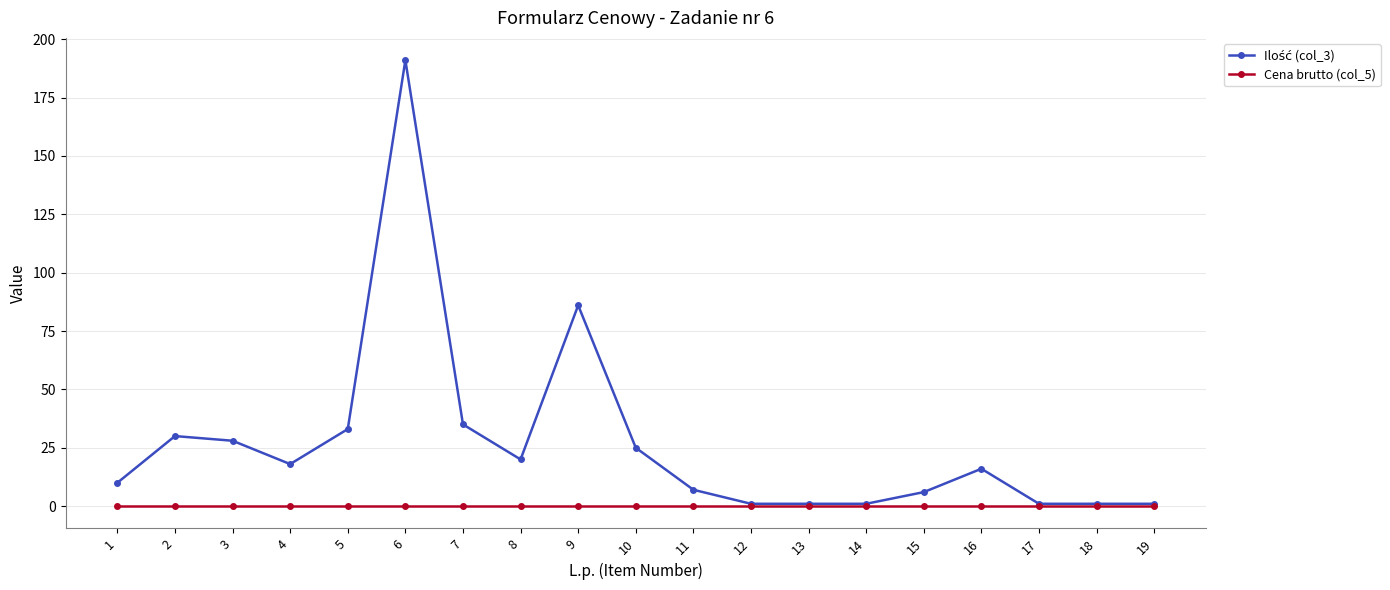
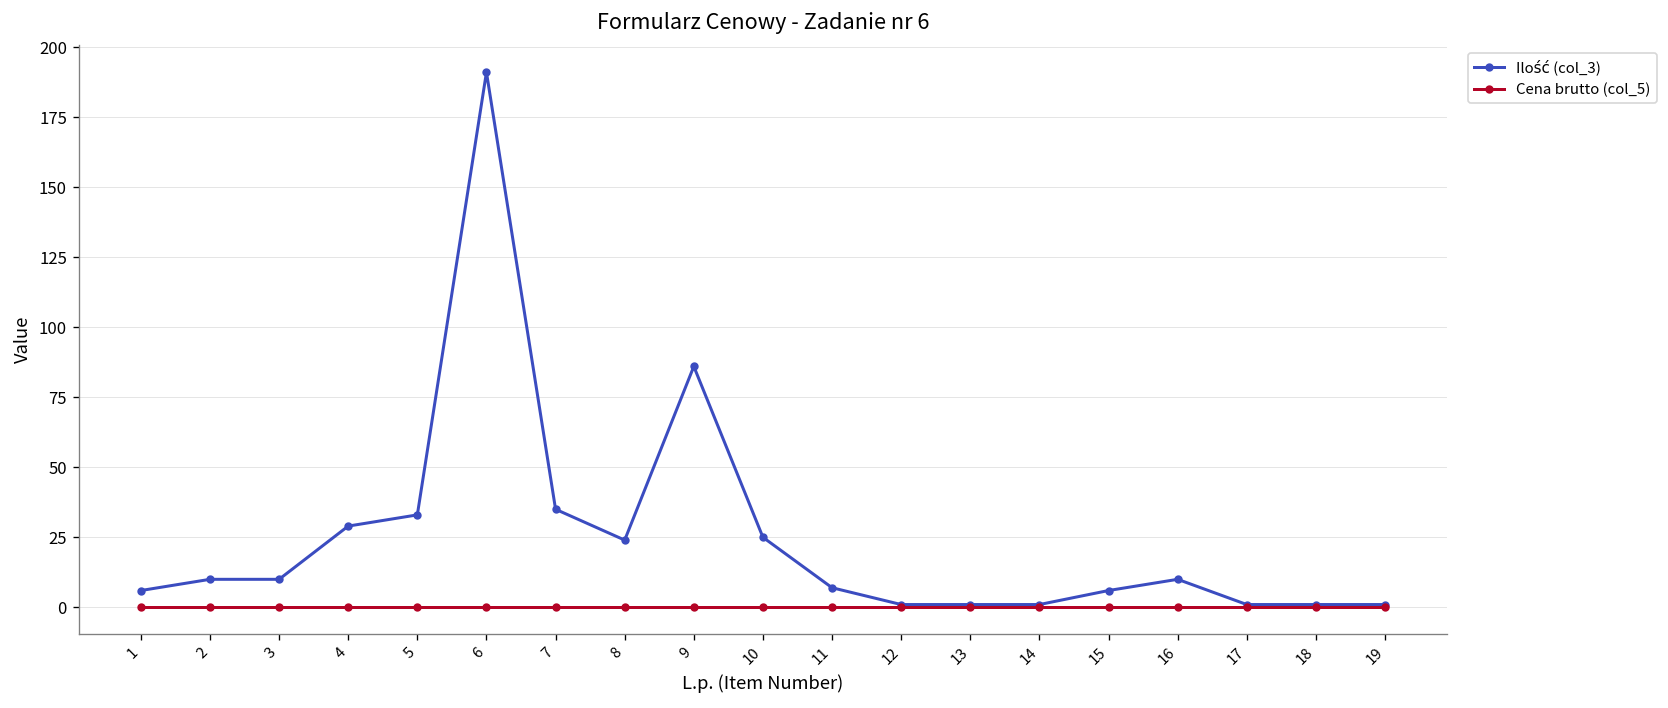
Ilość (col_3), 1: 10 -> 6
Ilość (col_3), 2: 30 -> 10
Ilość (col_3), 3: 28 -> 10
Ilość (col_3), 4: 18 -> 29
Ilość (col_3), 8: 20 -> 24
Ilość (col_3), 16: 16 -> 10
